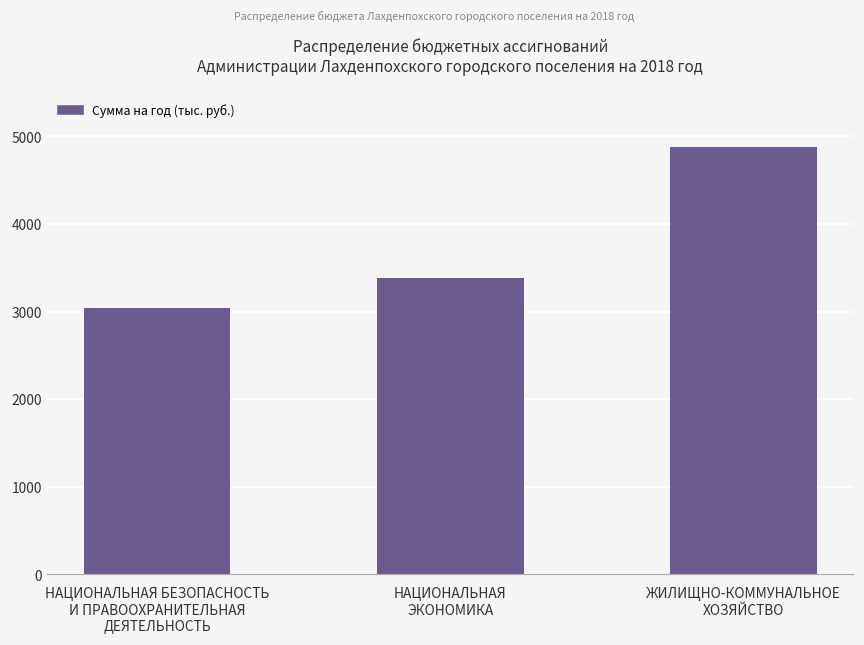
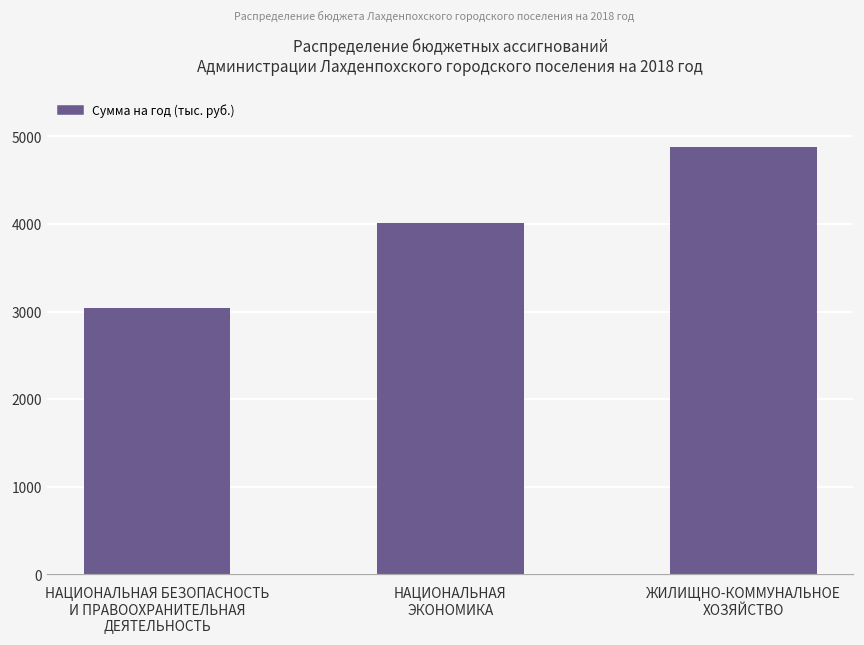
НАЦИОНАЛЬНАЯ ЭКОНОМИКА: 3400 -> 4000
